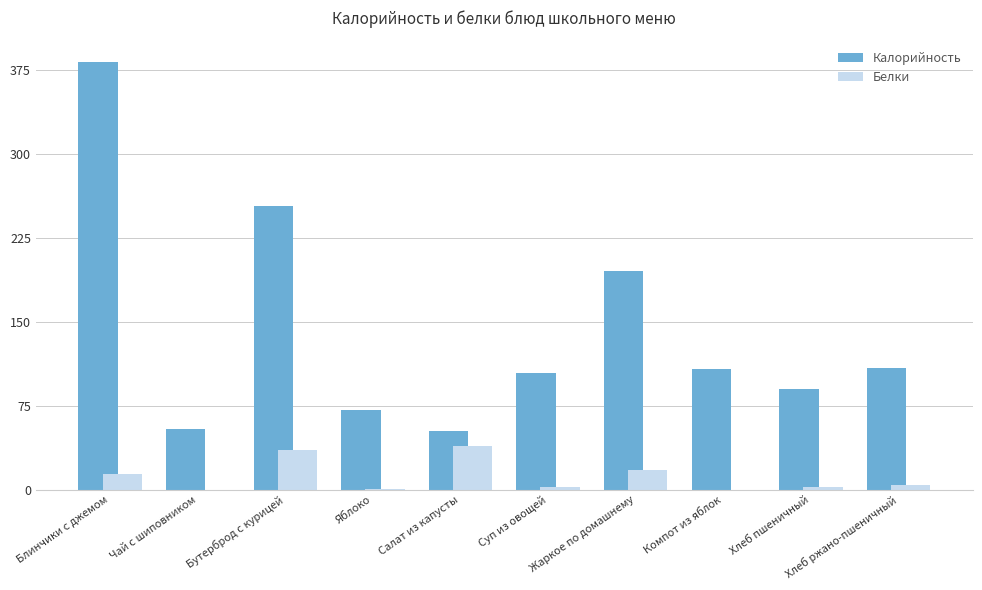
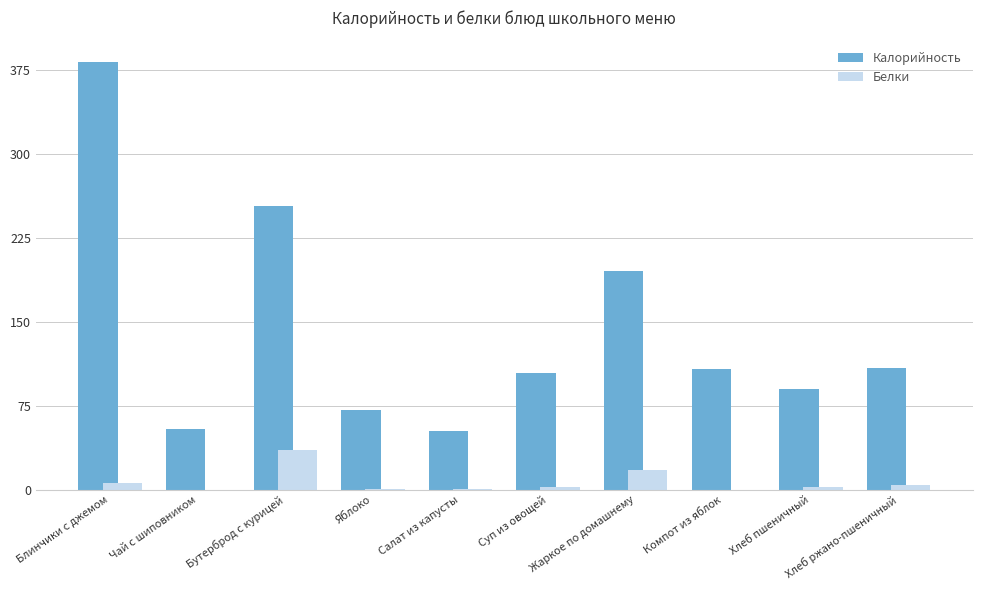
Белки, Блинчики с джемом: 14 -> 6
Белки, Салат из капусты: 39 -> 1
